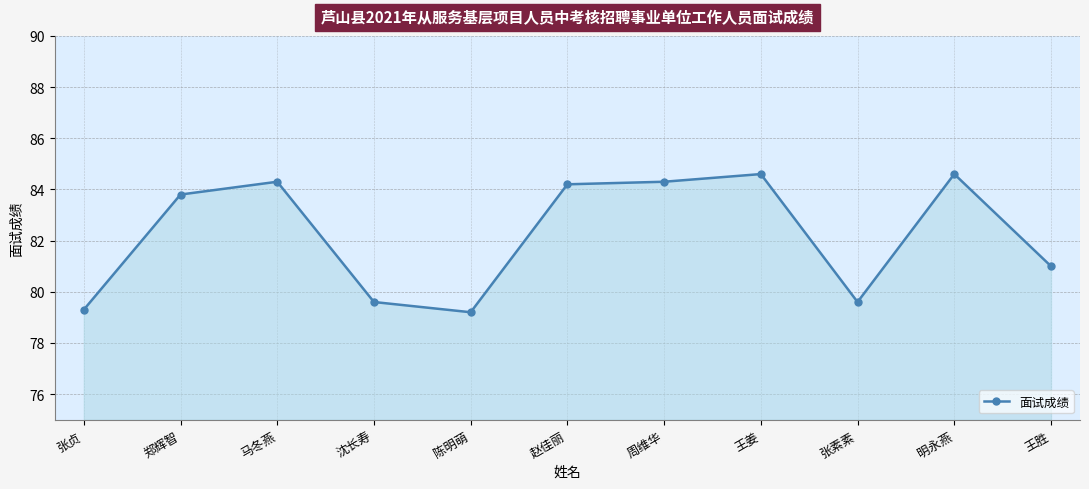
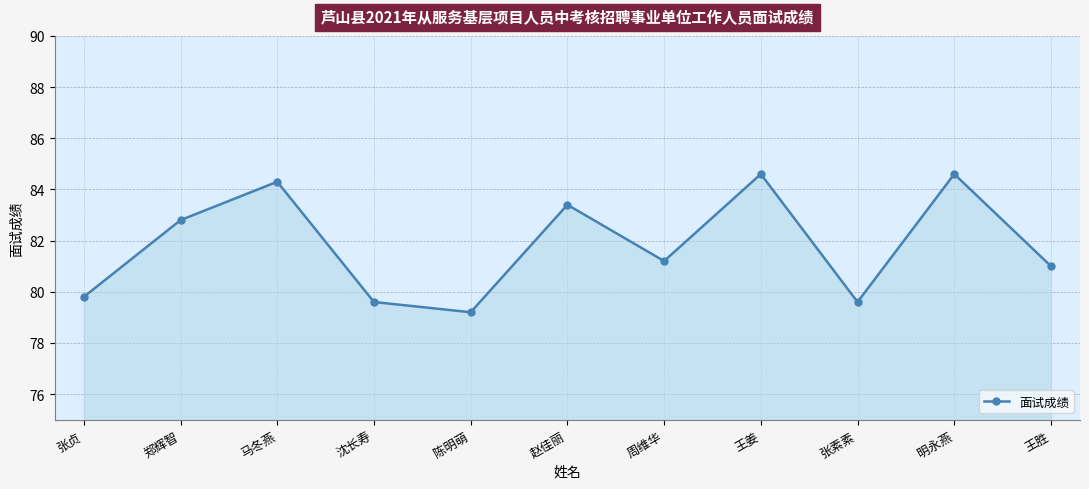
张贞: 79.3 -> 79.8
郑辉智: 83.8 -> 82.8
赵佳丽: 84.2 -> 83.4
周维华: 84.3 -> 81.2
